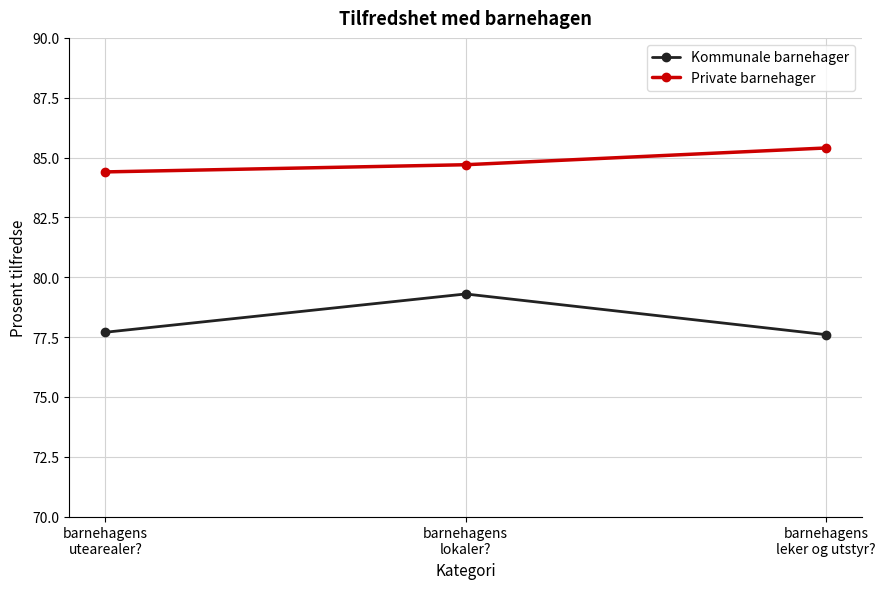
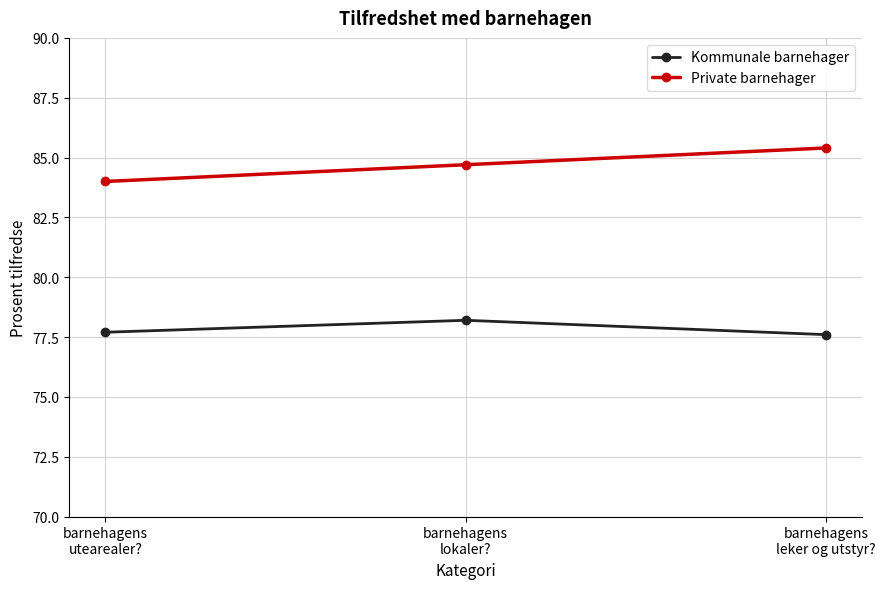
Private barnehager, barnehagens utearealer?: 84.4 -> 84.0
Kommunale barnehager, barnehagens lokaler?: 79.3 -> 78.2
